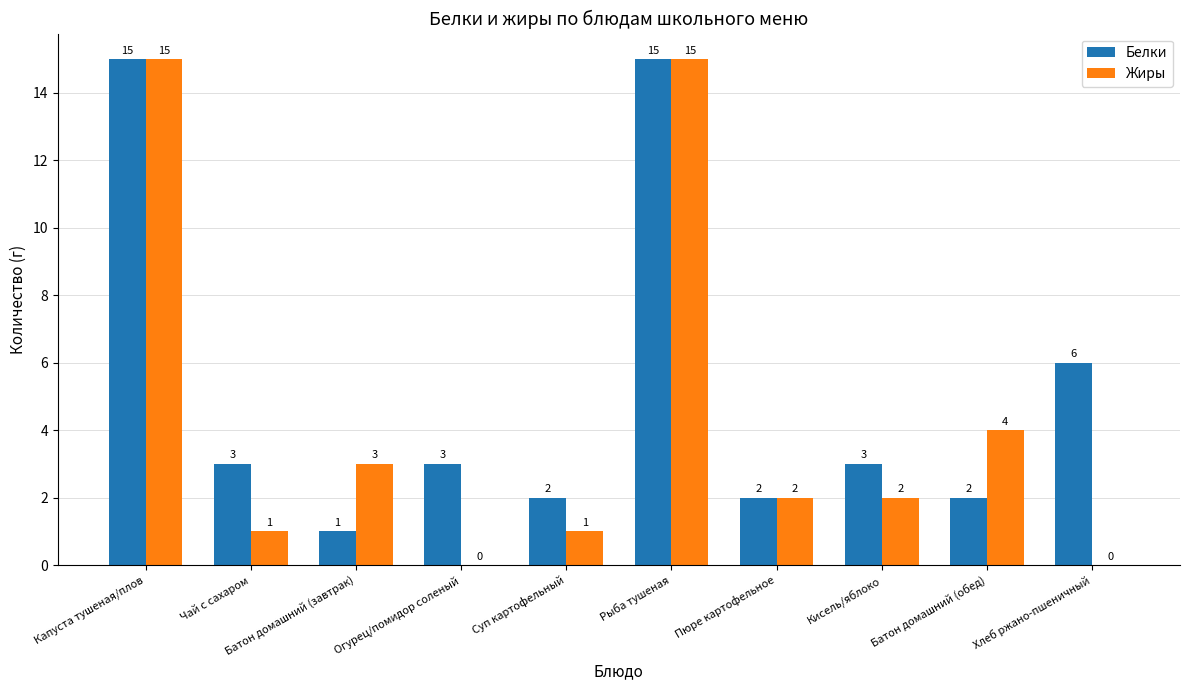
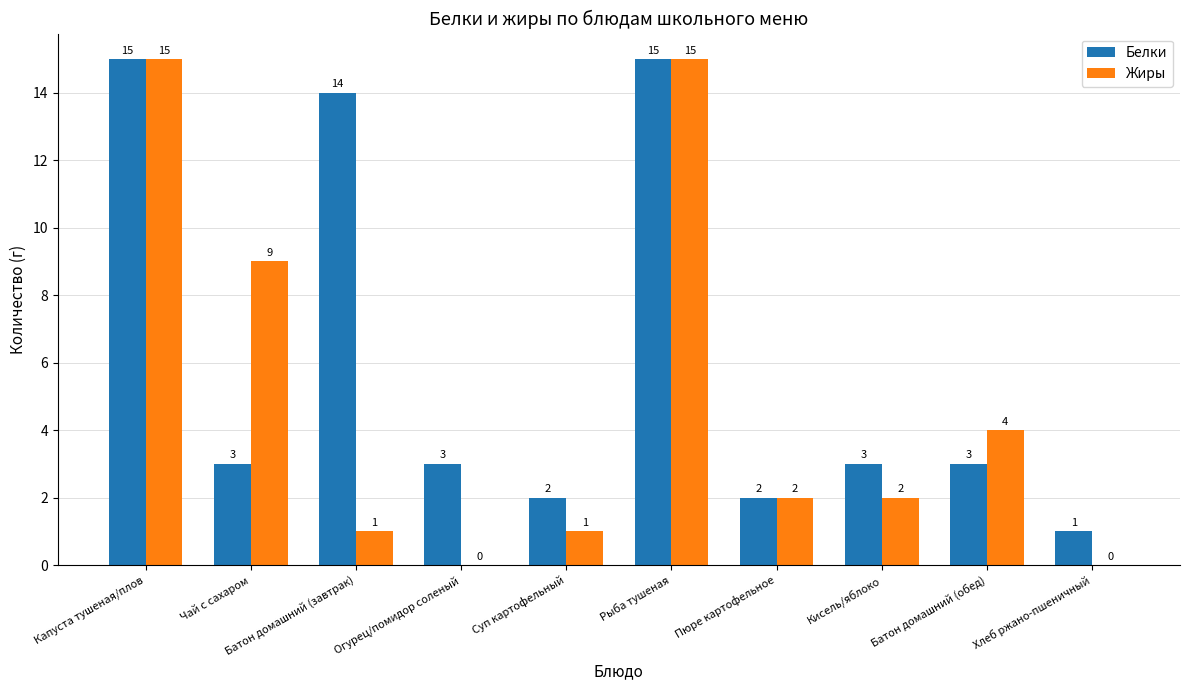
Жиры, Чай с сахаром: 1 -> 9
Белки, Батон домашний (завтрак): 1 -> 14
Жиры, Батон домашний (завтрак): 3 -> 1
Белки, Батон домашний (обед): 2 -> 3
Белки, Хлеб ржано-пшеничный: 6 -> 1
